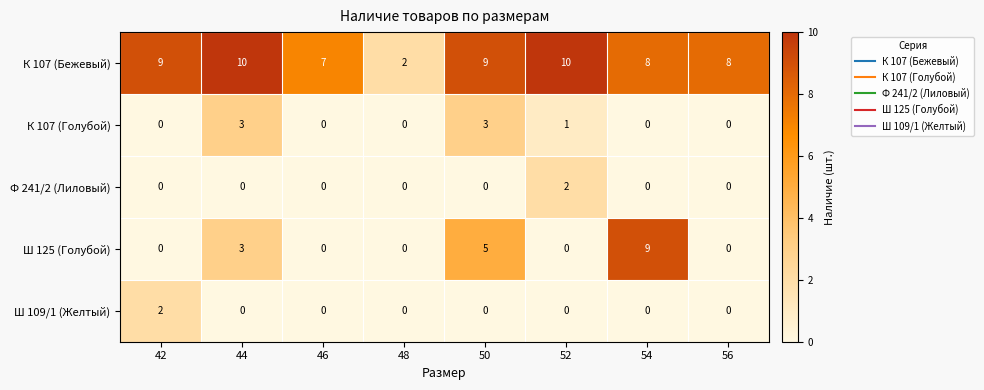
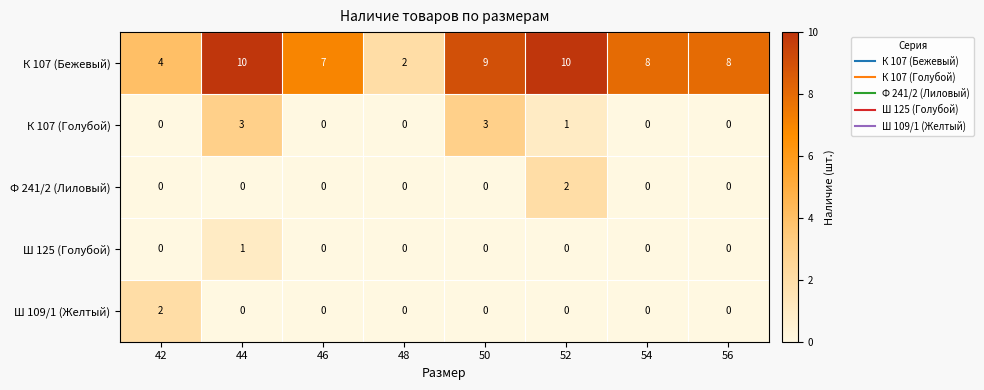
К 107 (Бежевый), 42: 9 -> 4
Ш 125 (Голубой), 44: 3 -> 1
Ш 125 (Голубой), 50: 5 -> 0
Ш 125 (Голубой), 54: 9 -> 0
